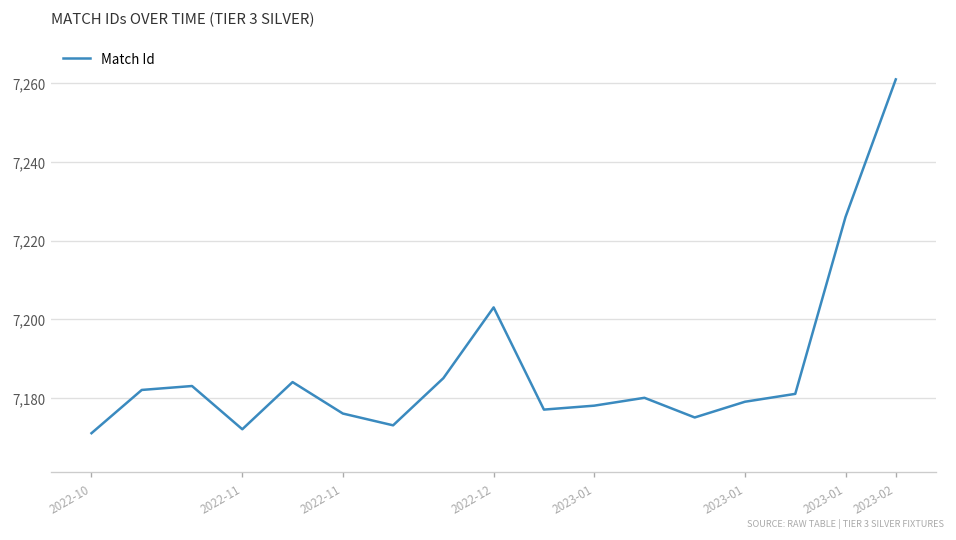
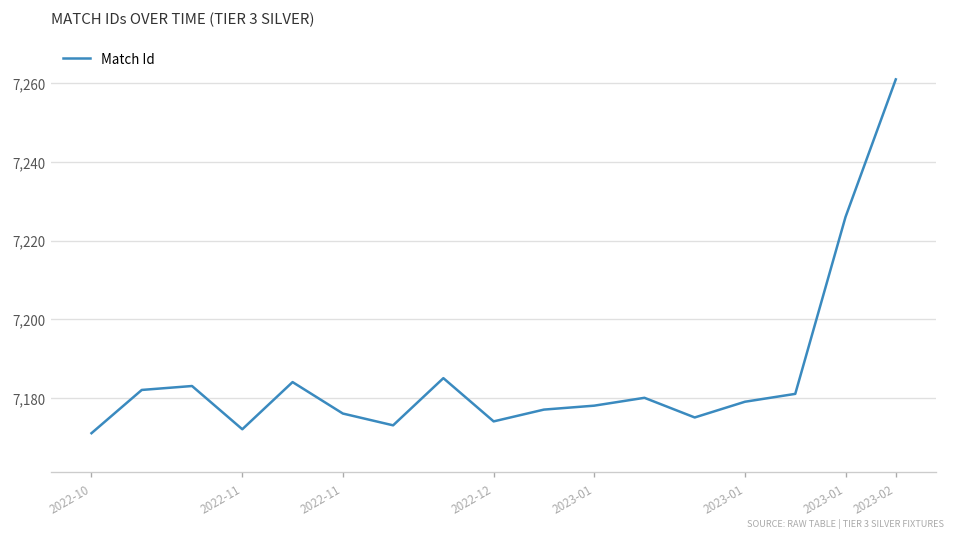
2022-12: 7,203 -> 7,174
